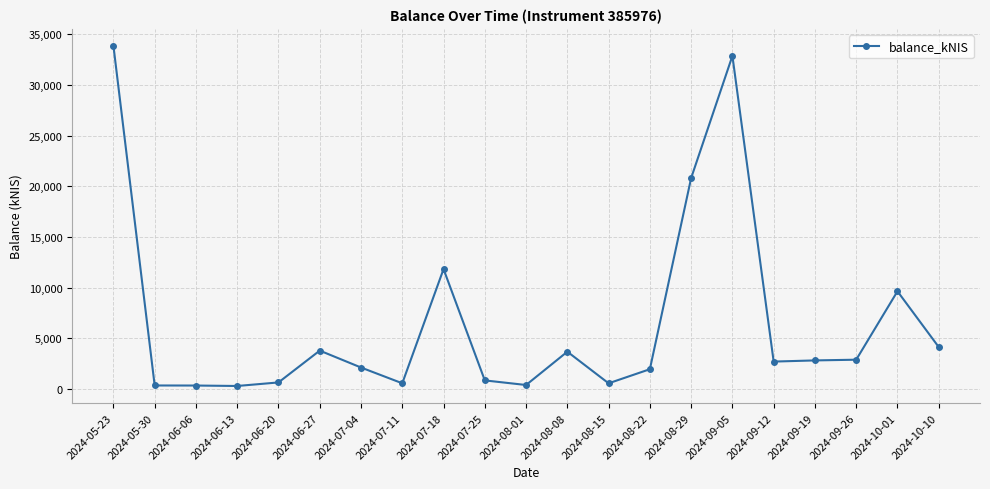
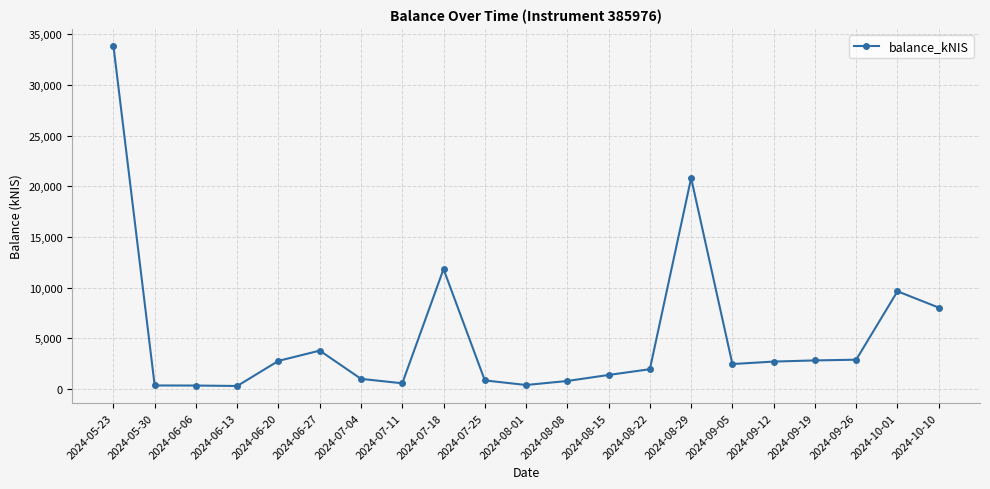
2024-06-20: 700 -> 2,800
2024-07-04: 2,100 -> 1,000
2024-08-08: 3,700 -> 800
2024-08-15: 600 -> 1,400
2024-09-05: 32,900 -> 2,500
2024-10-10: 4,100 -> 8,000
